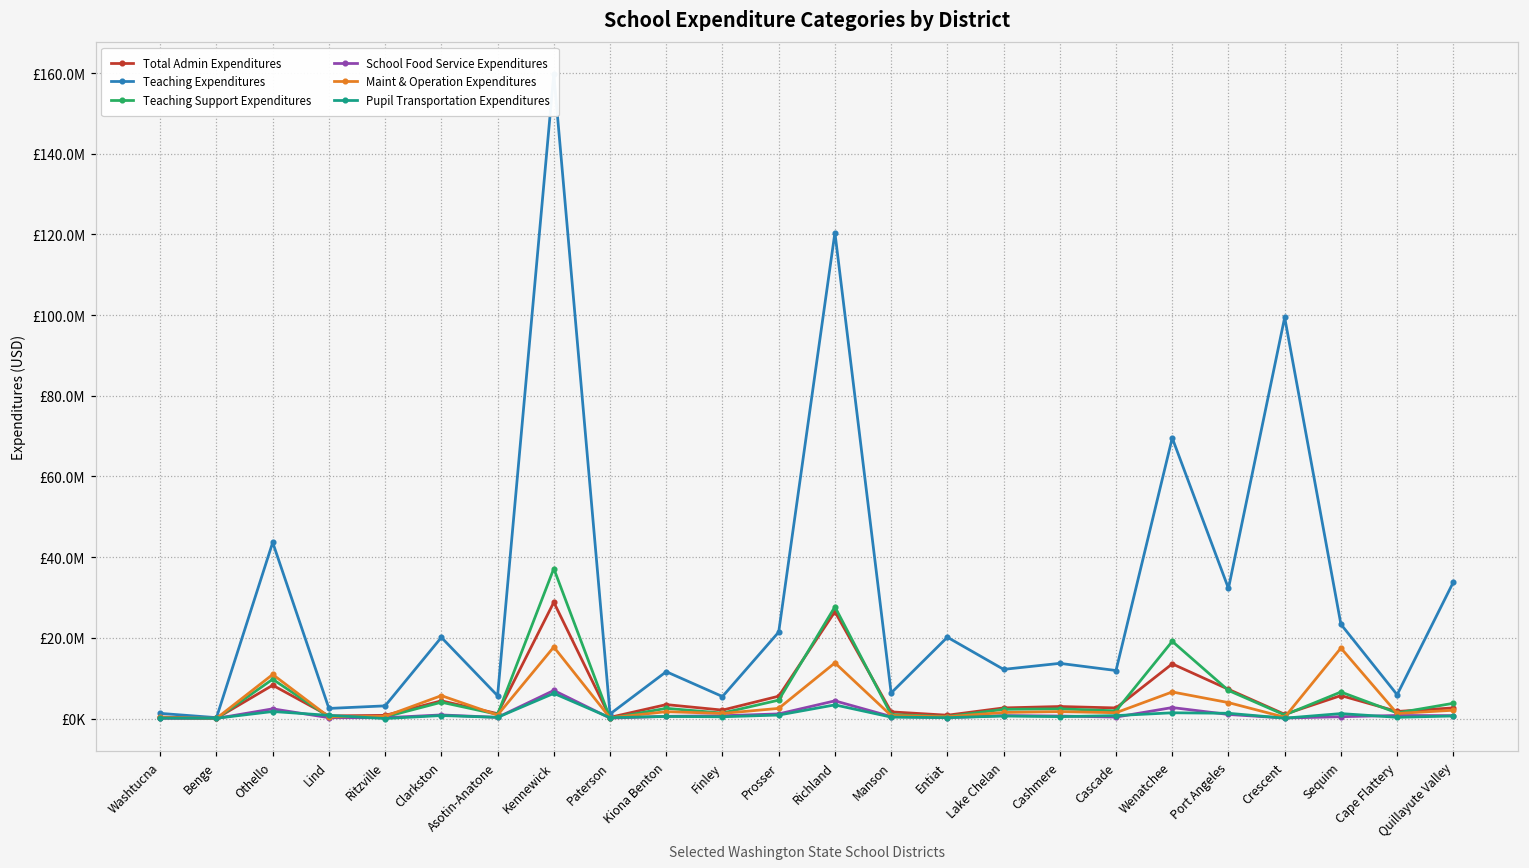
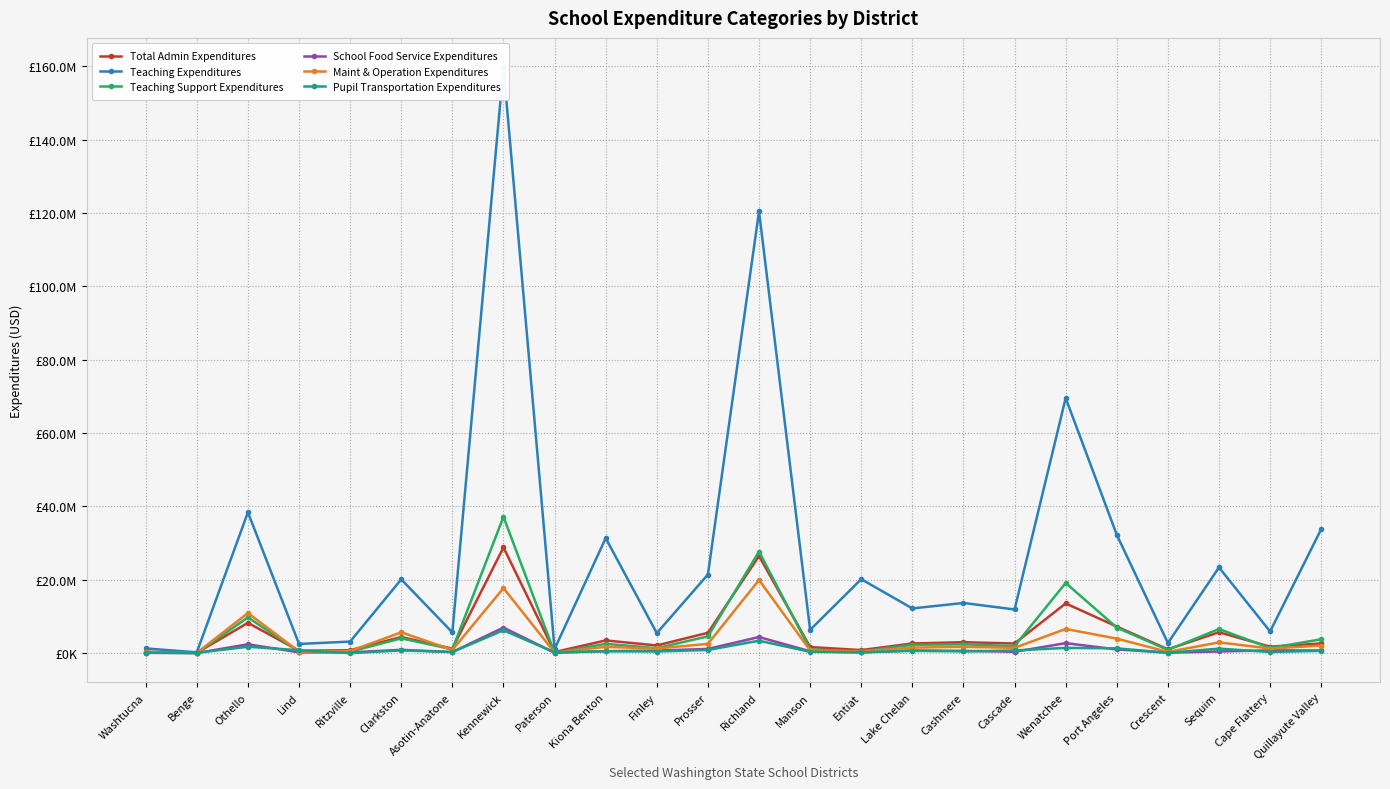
Teaching Expenditures, Othello: £44000000 -> £38000000
Teaching Expenditures, Kiona Benton: £12000000 -> £31000000
Maint & Operation Expenditures, Richland: £14000000 -> £20000000
Teaching Expenditures, Crescent: £99000000 -> £3000000
Maint & Operation Expenditures, Sequim: £17000000 -> £3000000
